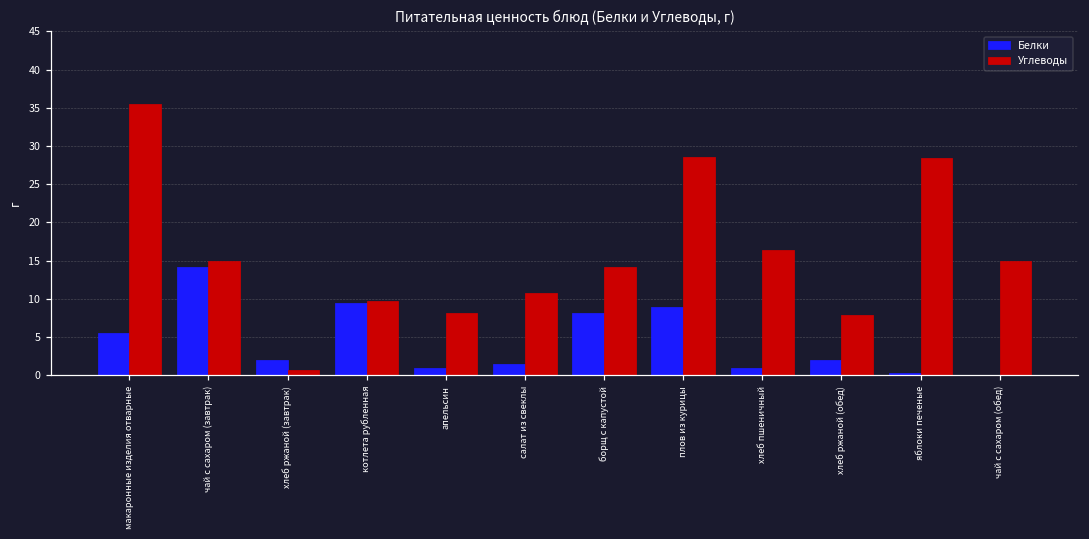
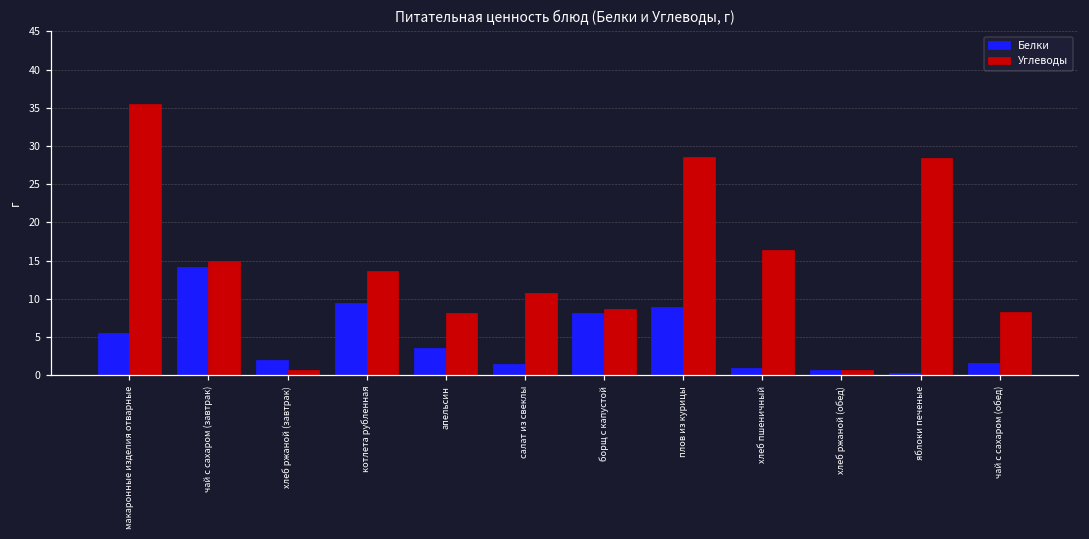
Углеводы, котлета рубленная: 10 -> 14
Белки, апельсин: 1 -> 4
Углеводы, борщ с капустой: 14 -> 9
Белки, хлеб ржаной (обед): 2 -> 1
Углеводы, хлеб ржаной (обед): 8 -> 1
Белки, чай с сахаром (обед): 0 -> 2
Углеводы, чай с сахаром (обед): 15 -> 8
